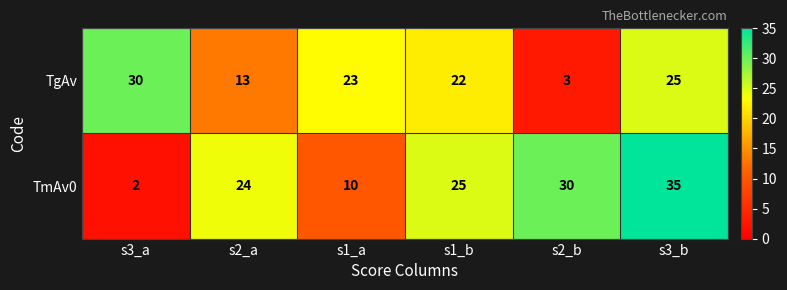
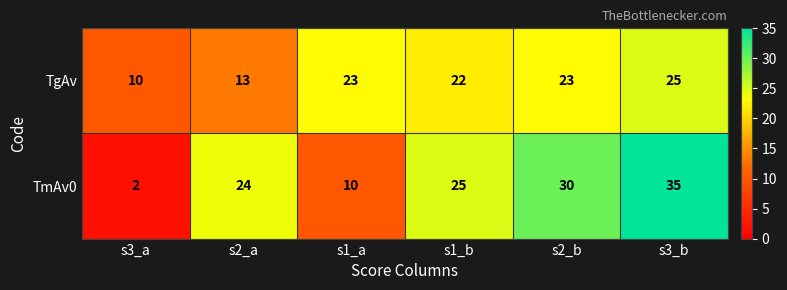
TgAv, s3_a: 30 -> 10
TgAv, s2_b: 3 -> 23
